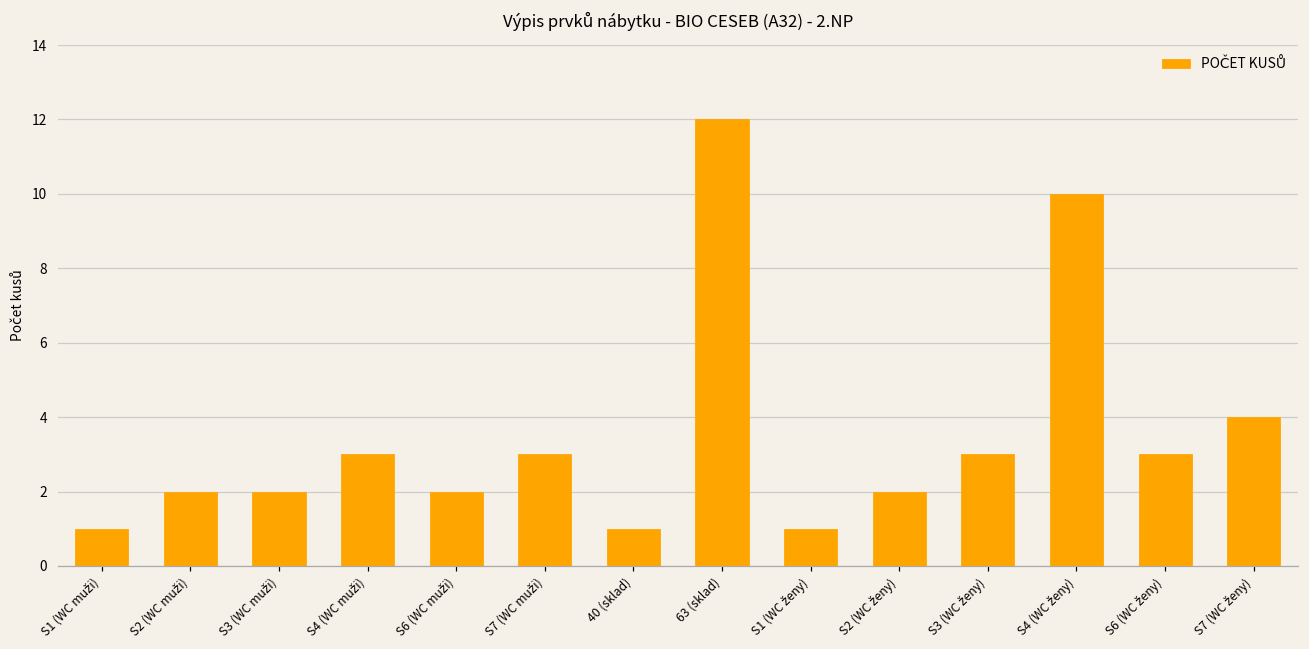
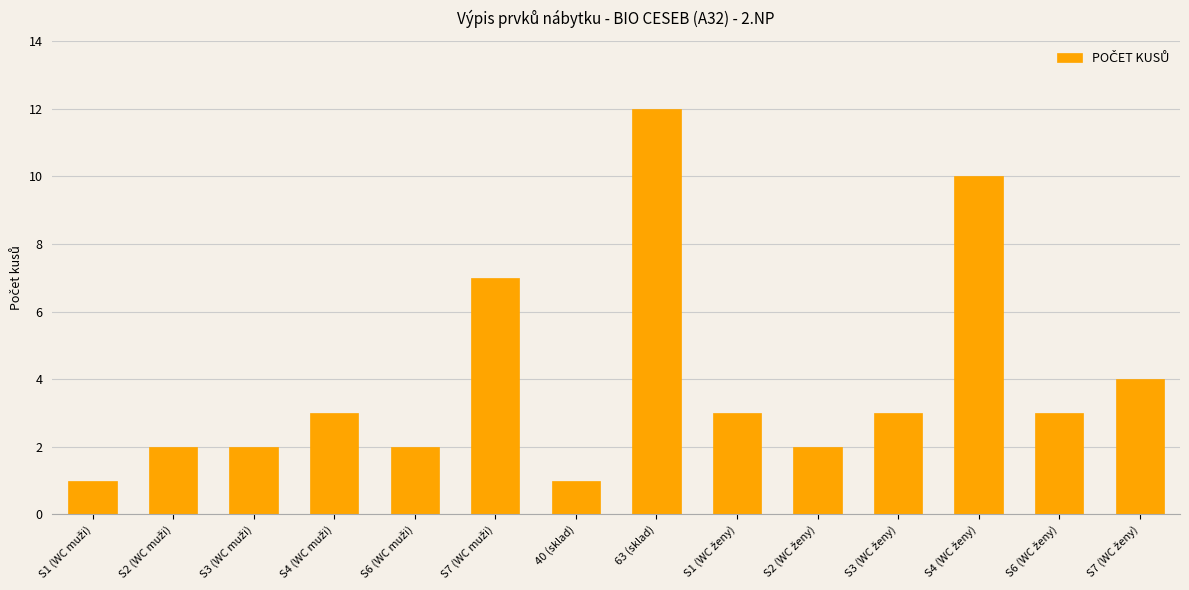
S7 (WC muži): 3 -> 7
S1 (WC ženy): 1 -> 3
